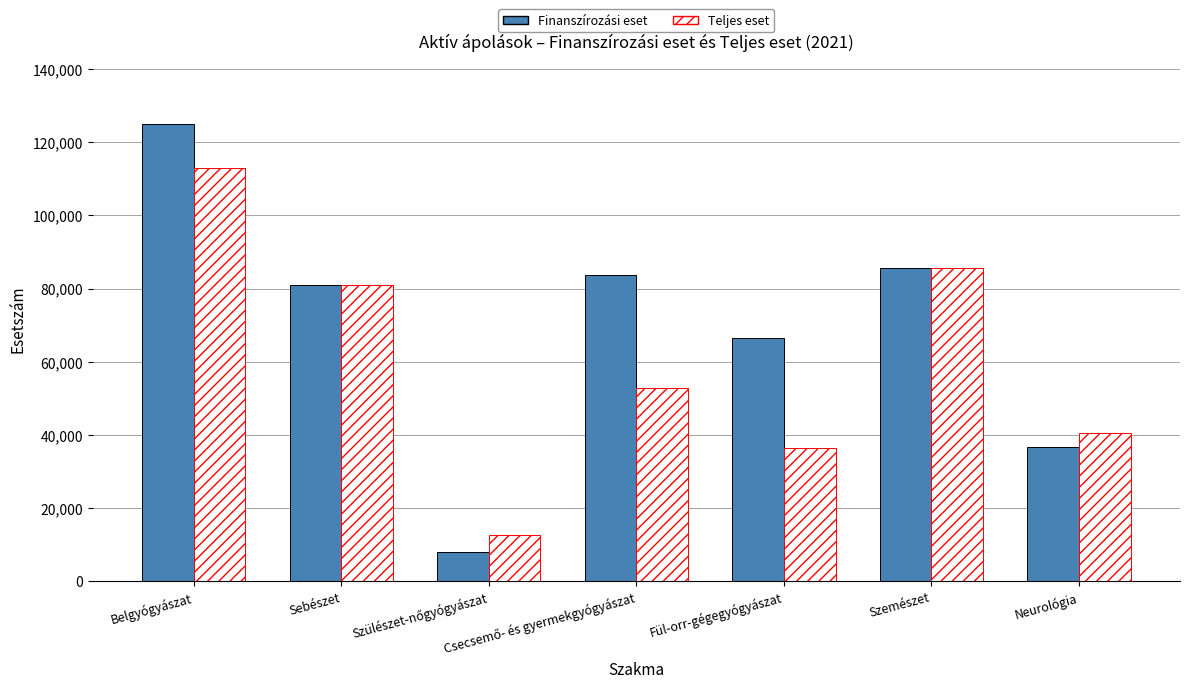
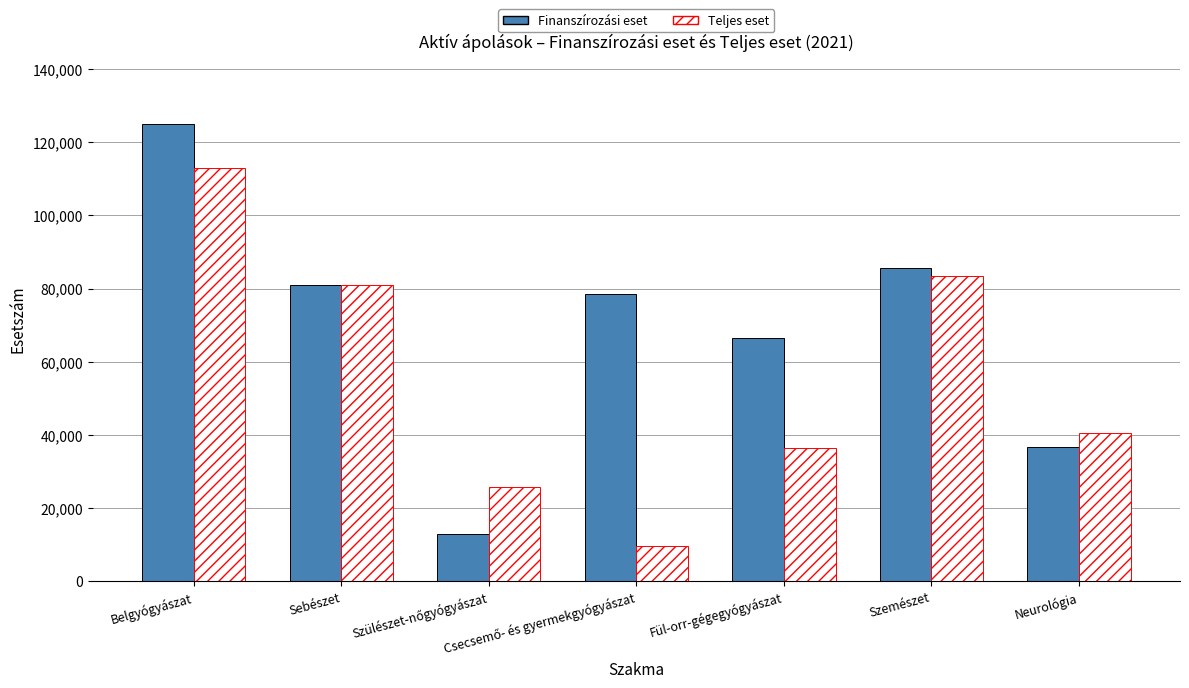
Finanszírozási eset, Szülészet-nőgyógyászat: 8,000 -> 13,000
Teljes eset, Szülészet-nőgyógyászat: 13,000 -> 26,000
Finanszírozási eset, Csecsemő- és gyermekgyógyászat: 84,000 -> 79,000
Teljes eset, Csecsemő- és gyermekgyógyászat: 53,000 -> 10,000
Teljes eset, Szemészet: 86,000 -> 83,000
